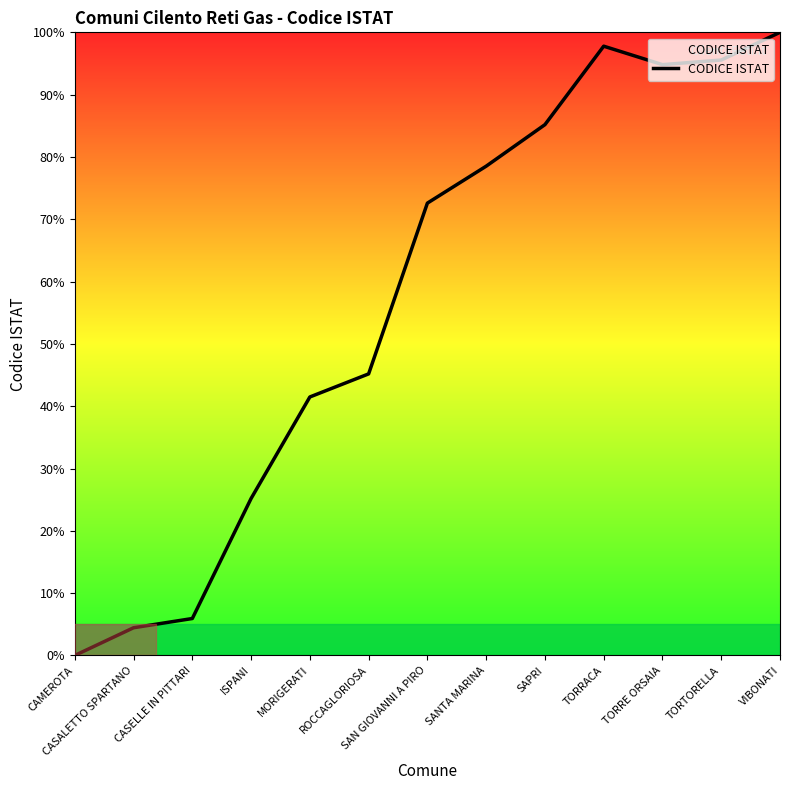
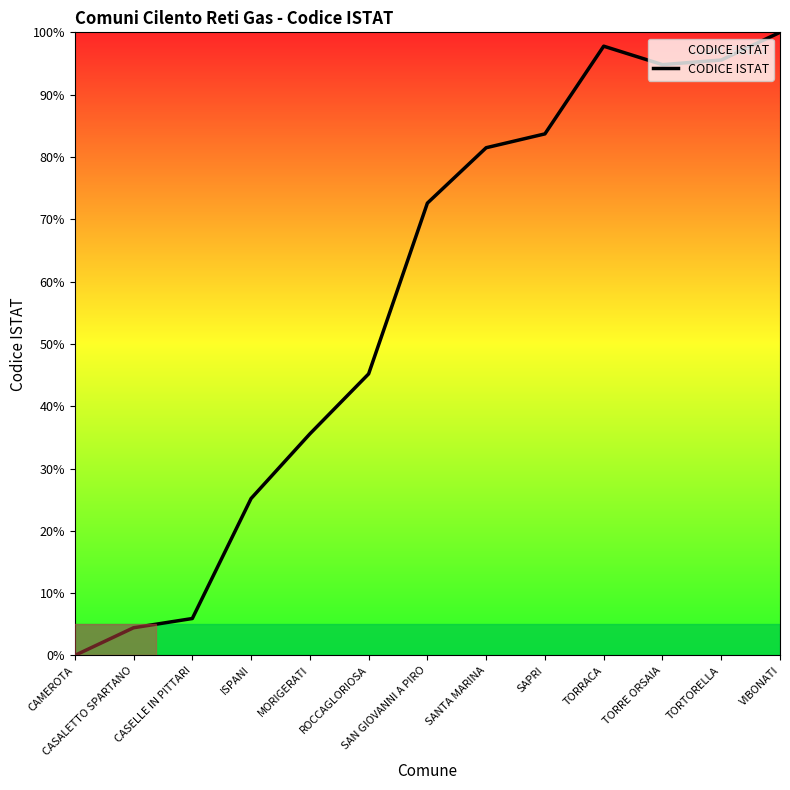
MORIGERATI: 41% -> 36%
SANTA MARINA: 79% -> 81%
SAPRI: 85% -> 84%
